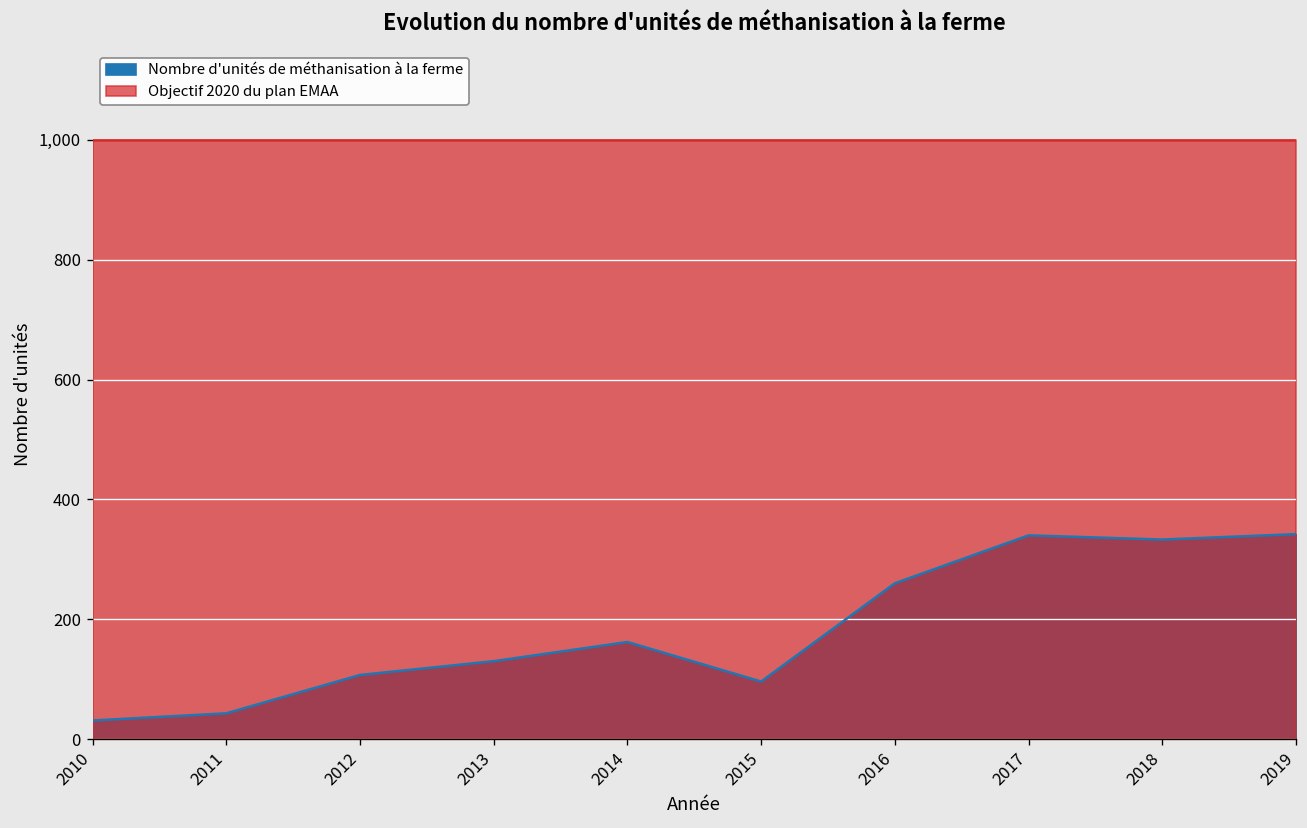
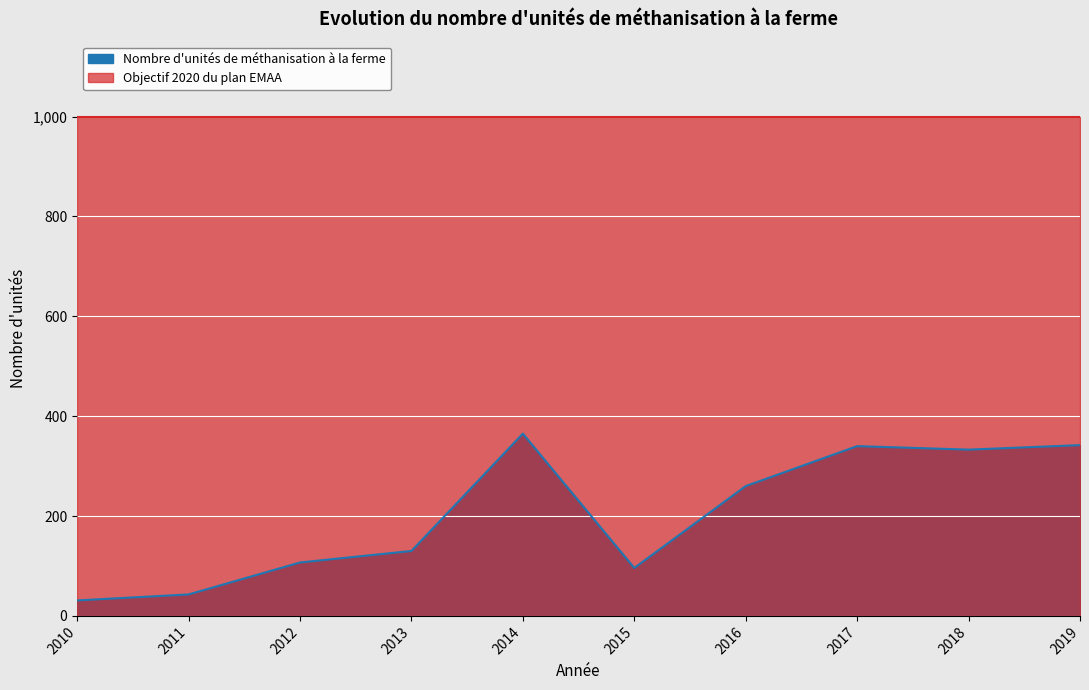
Nombre d'unités de méthanisation à la ferme, 2014: 160 -> 370
